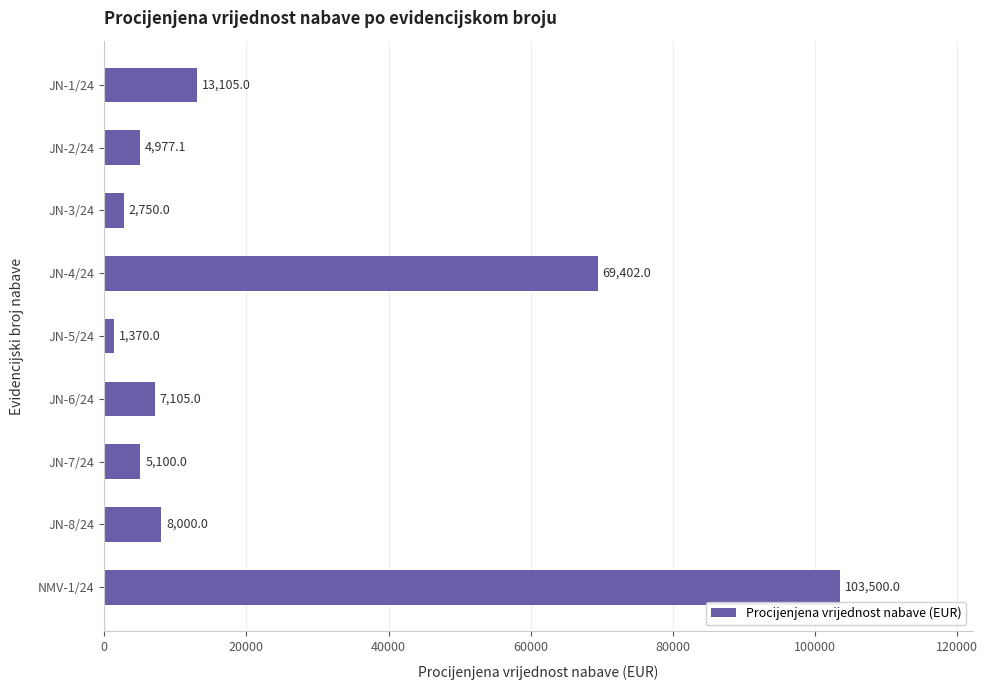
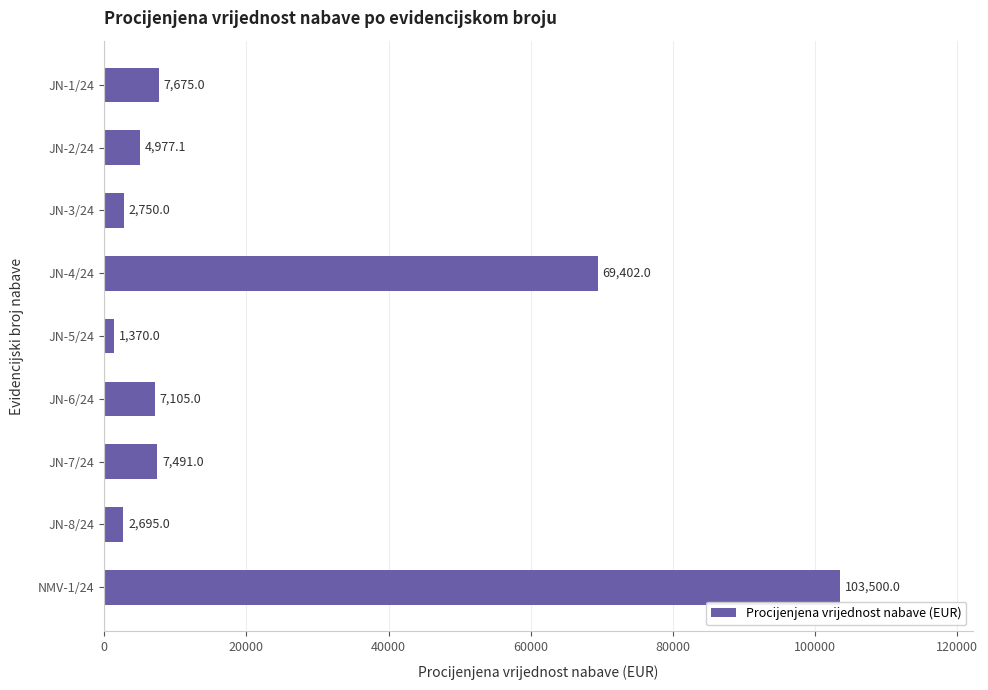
JN-1/24: 13,105.0 -> 7,675.0
JN-7/24: 5,100.0 -> 7,491.0
JN-8/24: 8,000.0 -> 2,695.0
